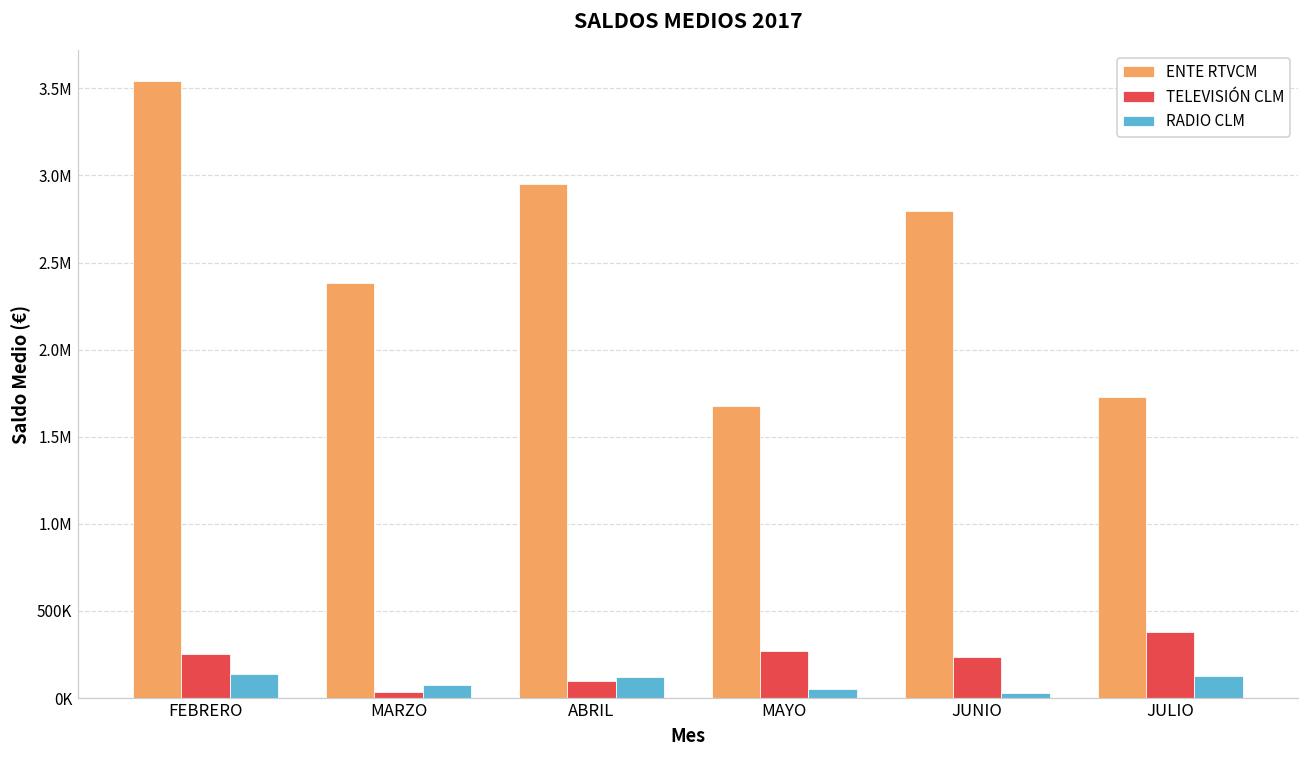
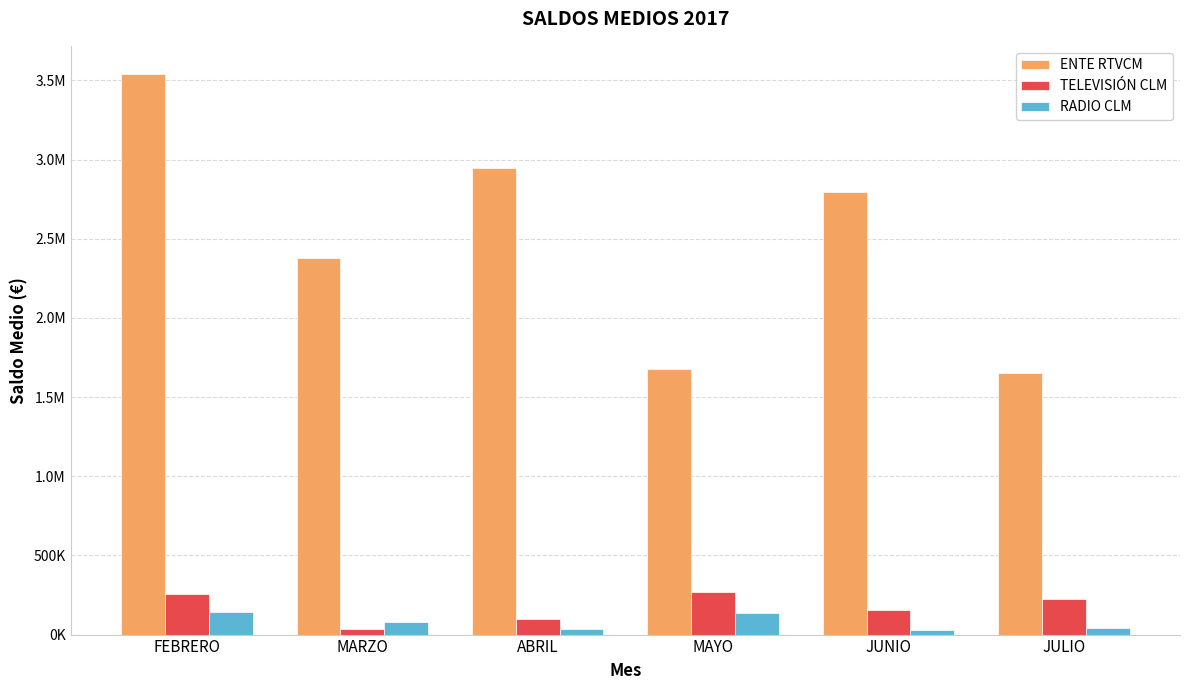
RADIO CLM, ABRIL: 120000 -> 40000
RADIO CLM, MAYO: 50000 -> 140000
TELEVISIÓN CLM, JUNIO: 240000 -> 160000
ENTE RTVCM, JULIO: 1730000 -> 1650000
TELEVISIÓN CLM, JULIO: 380000 -> 220000
RADIO CLM, JULIO: 130000 -> 40000
